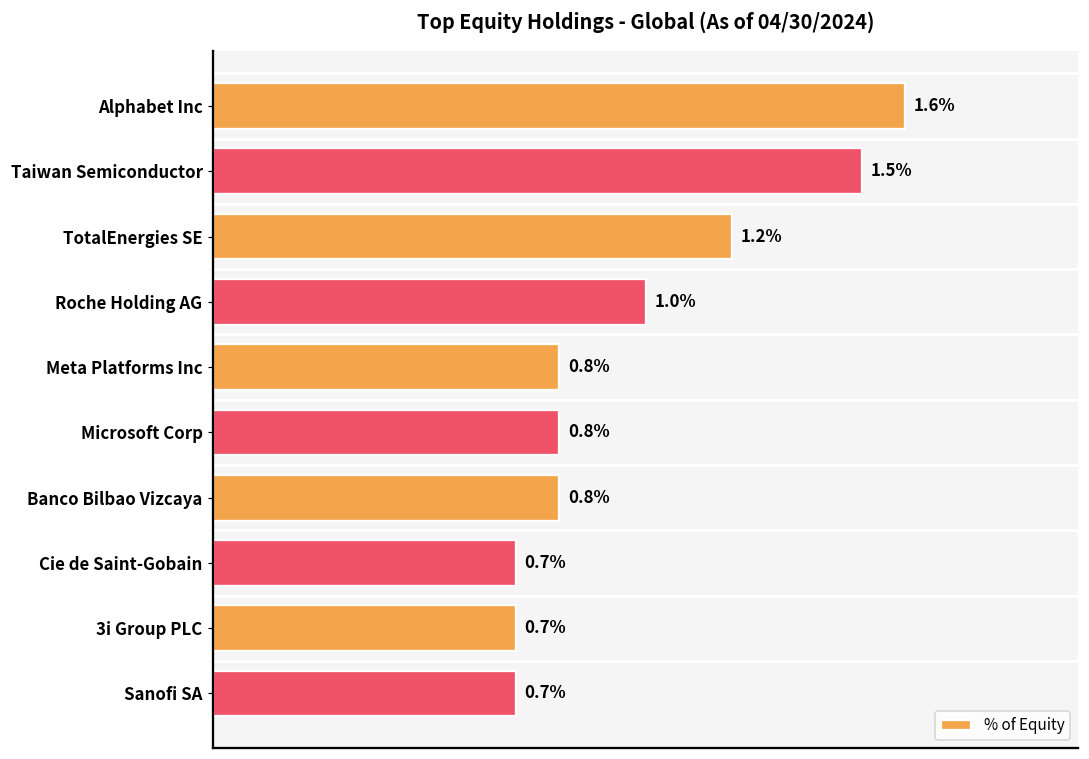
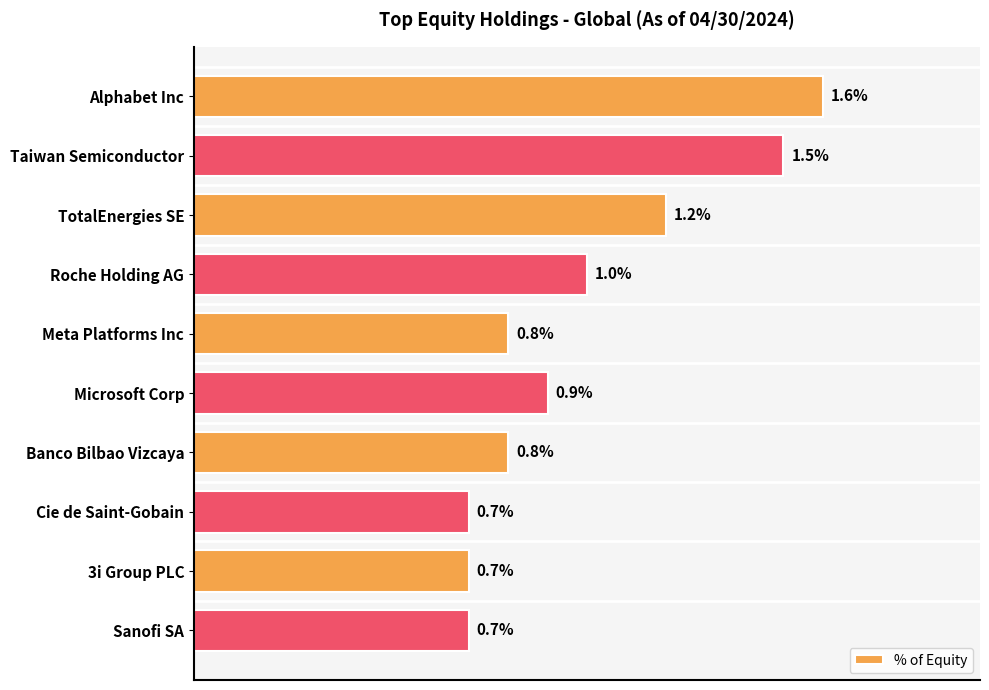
Microsoft Corp: 0.8% -> 0.9%
